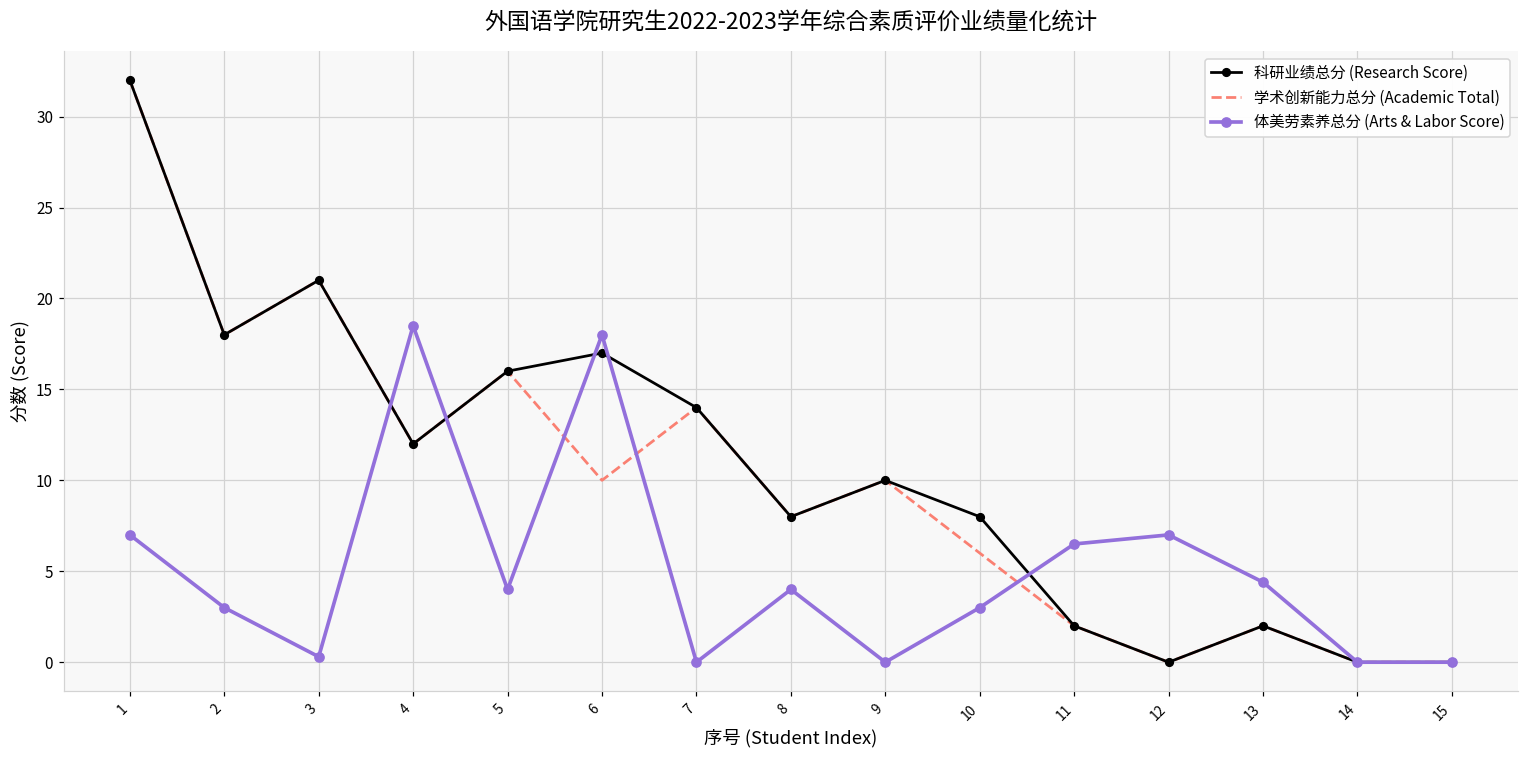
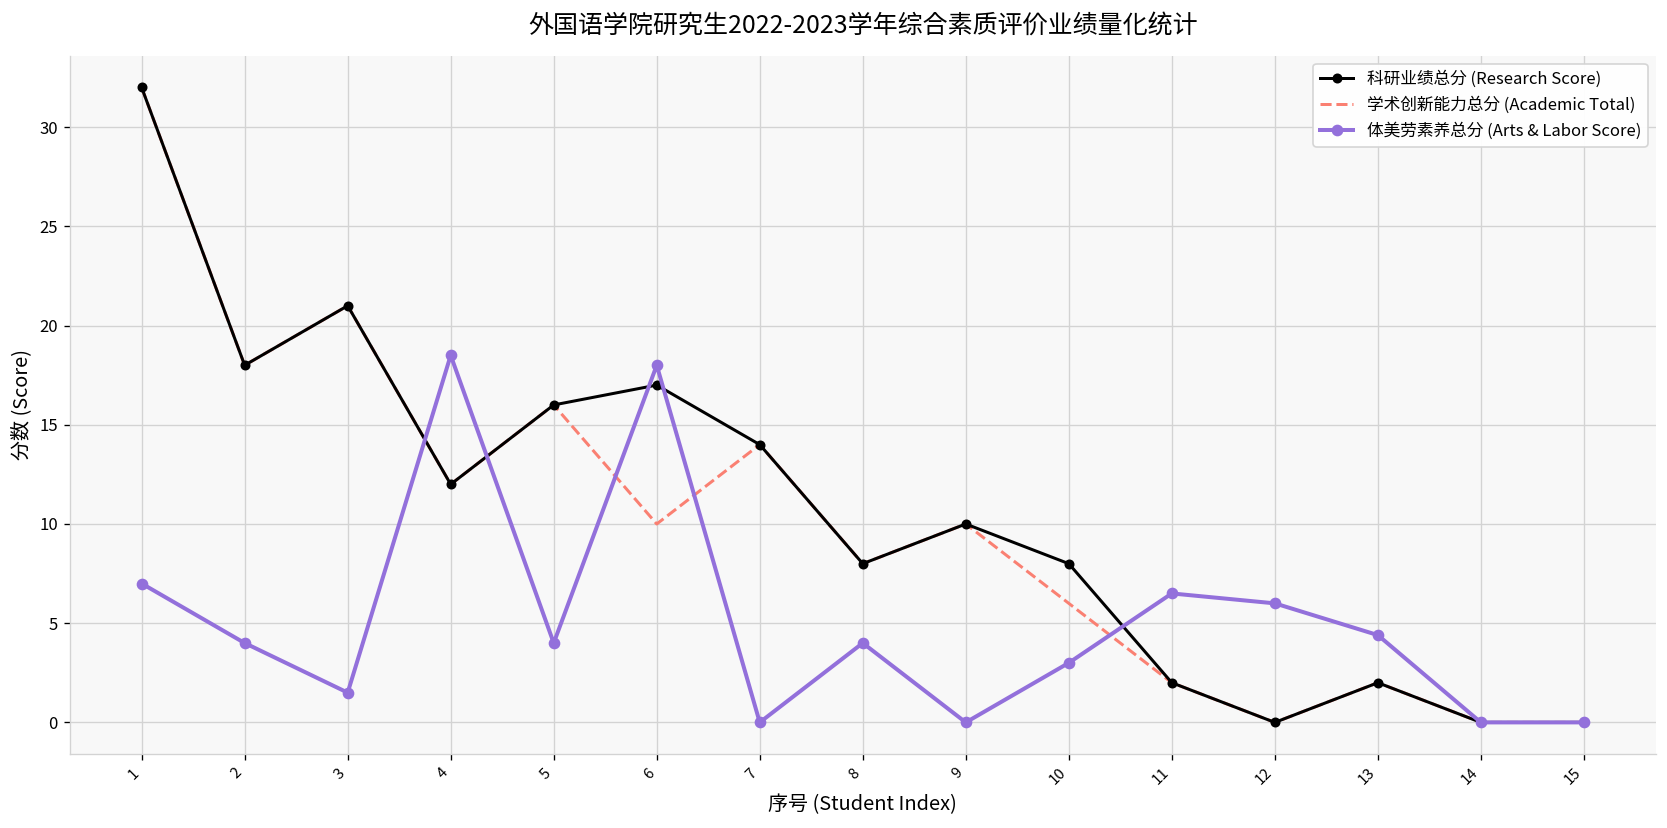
体美劳素养总分 (Arts & Labor Score), 2: 3 -> 4
体美劳素养总分 (Arts & Labor Score), 3: 0.3 -> 1.5
体美劳素养总分 (Arts & Labor Score), 12: 7 -> 6
